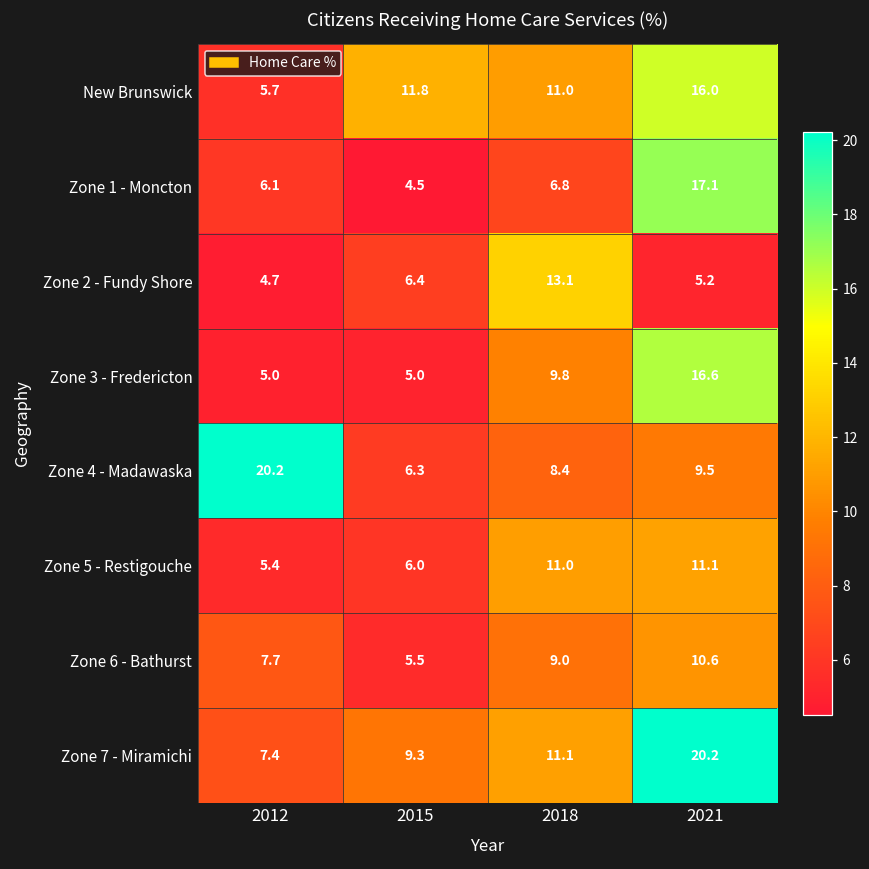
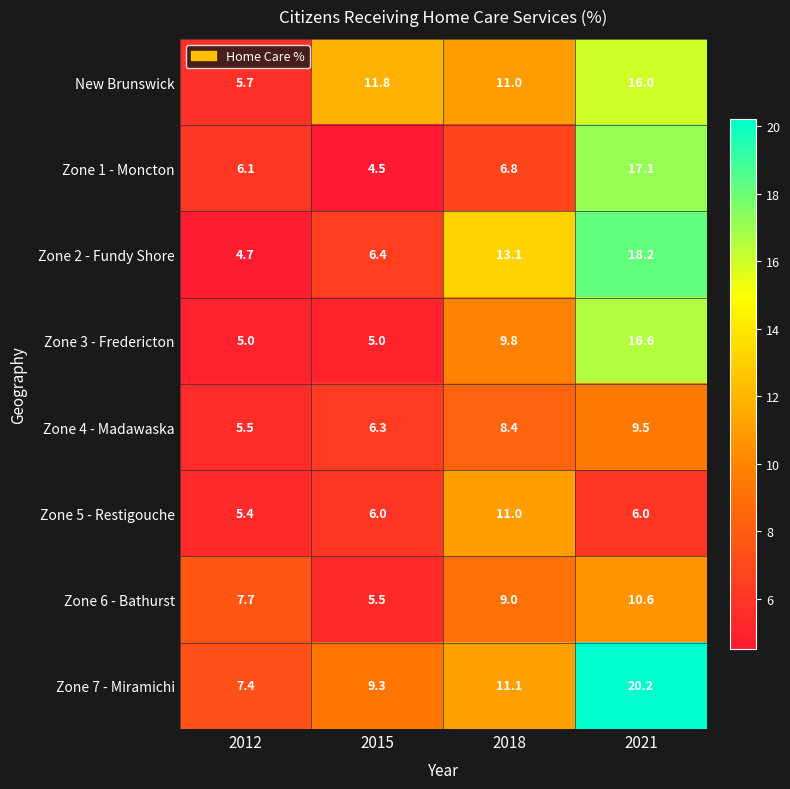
Zone 2 - Fundy Shore, 2021: 5.2 -> 18.2
Zone 4 - Madawaska, 2012: 20.2 -> 5.5
Zone 5 - Restigouche, 2021: 11.1 -> 6.0
